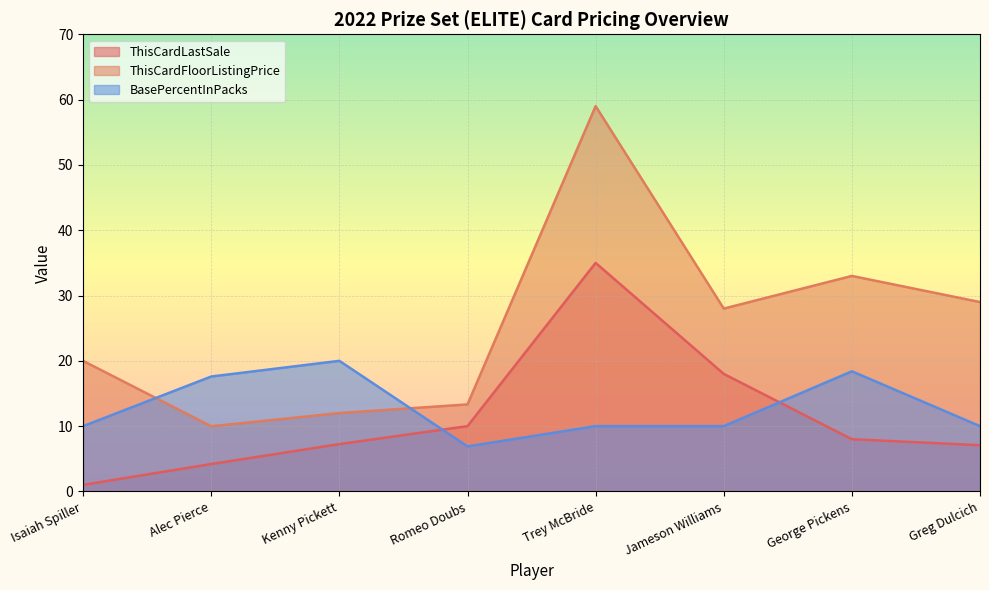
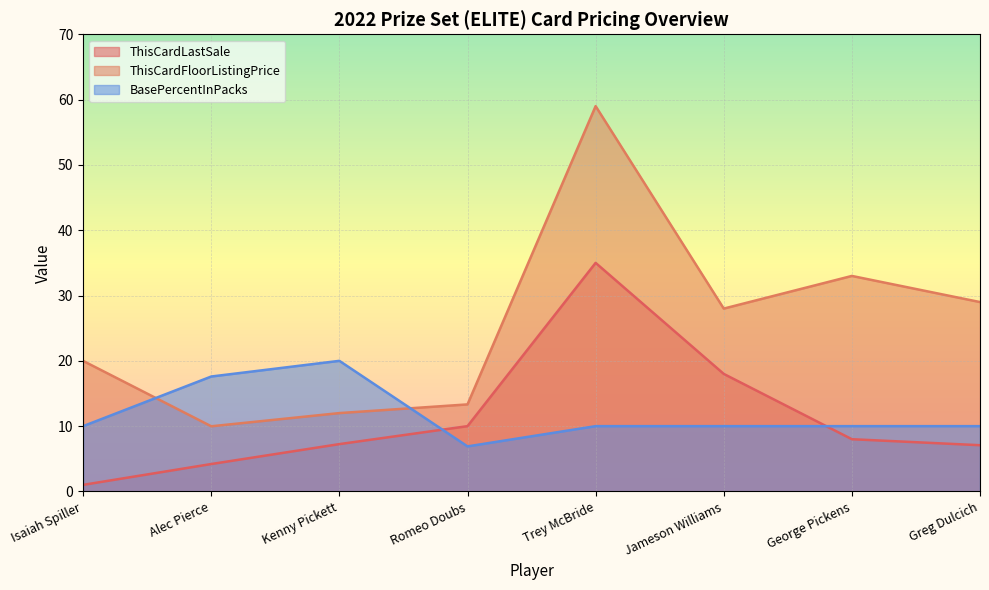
BasePercentInPacks, George Pickens: 18 -> 10
